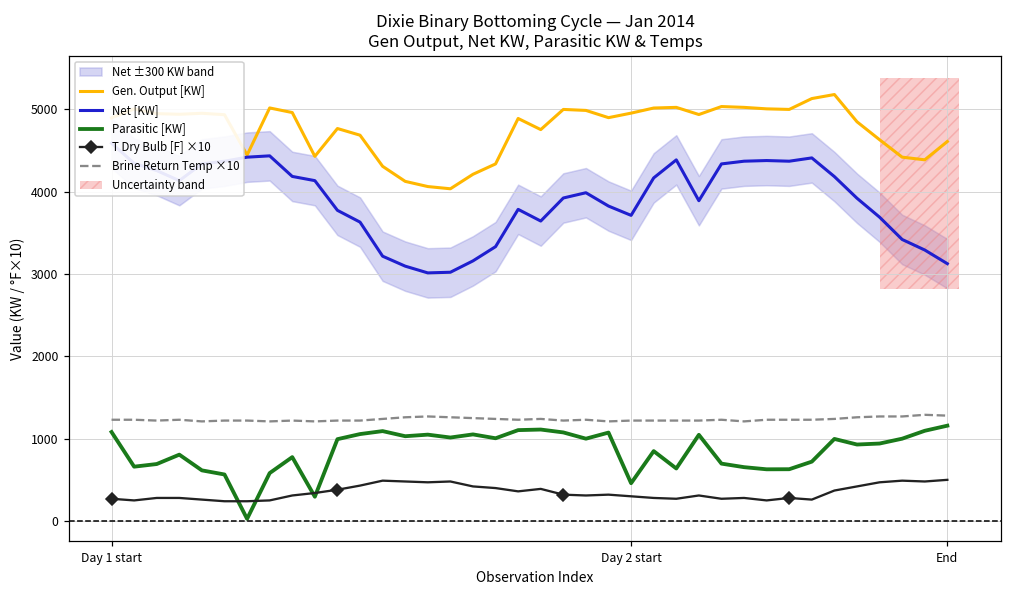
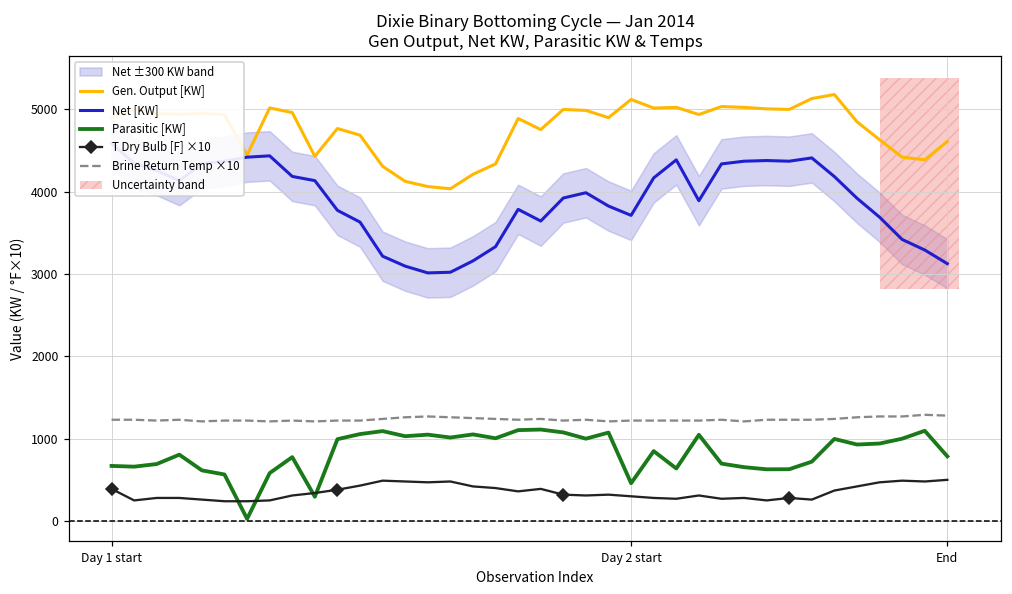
Parasitic [KW], Day 1 start: 1100 -> 700
T Dry Bulb [F] ×10, Day 1 start: 300 -> 400
Gen. Output [KW], Day 2 start: 5000 -> 5100
Parasitic [KW], End: 1200 -> 800
